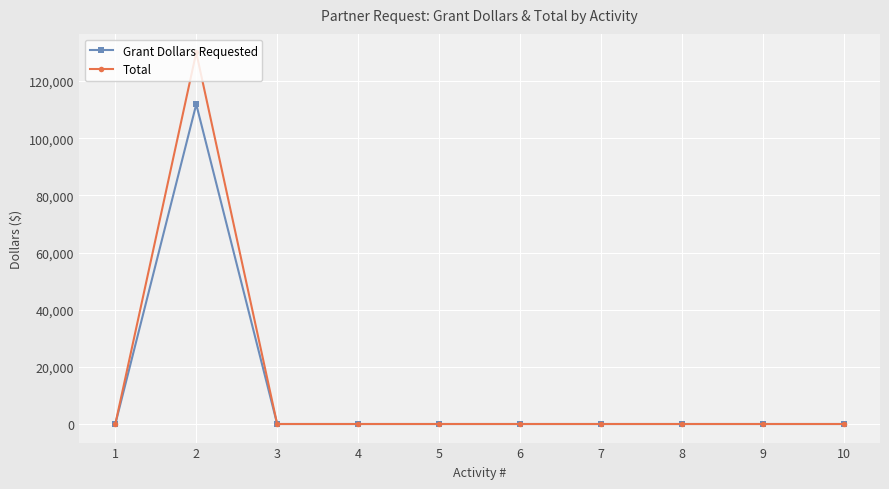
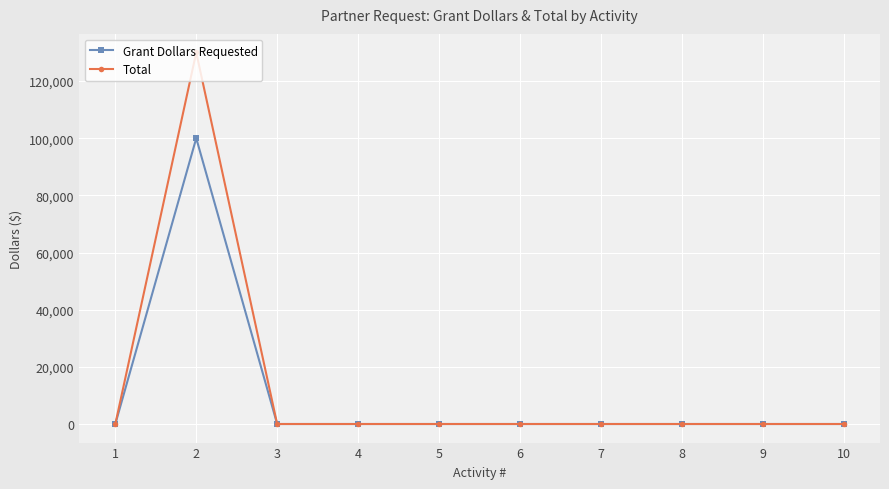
Grant Dollars Requested, 2: 112,000 -> 100,000
